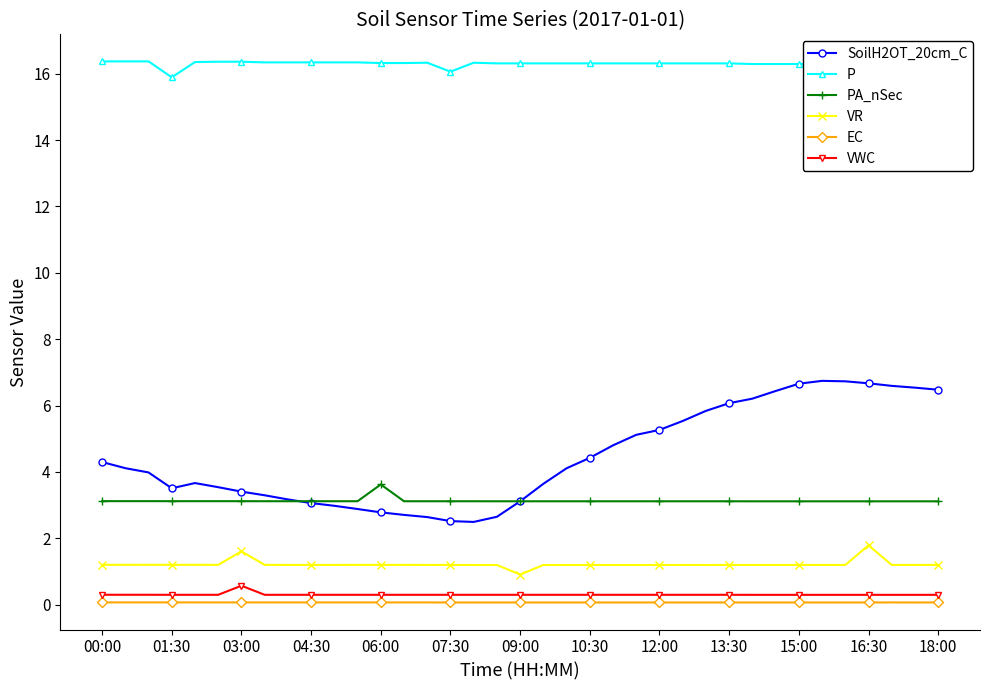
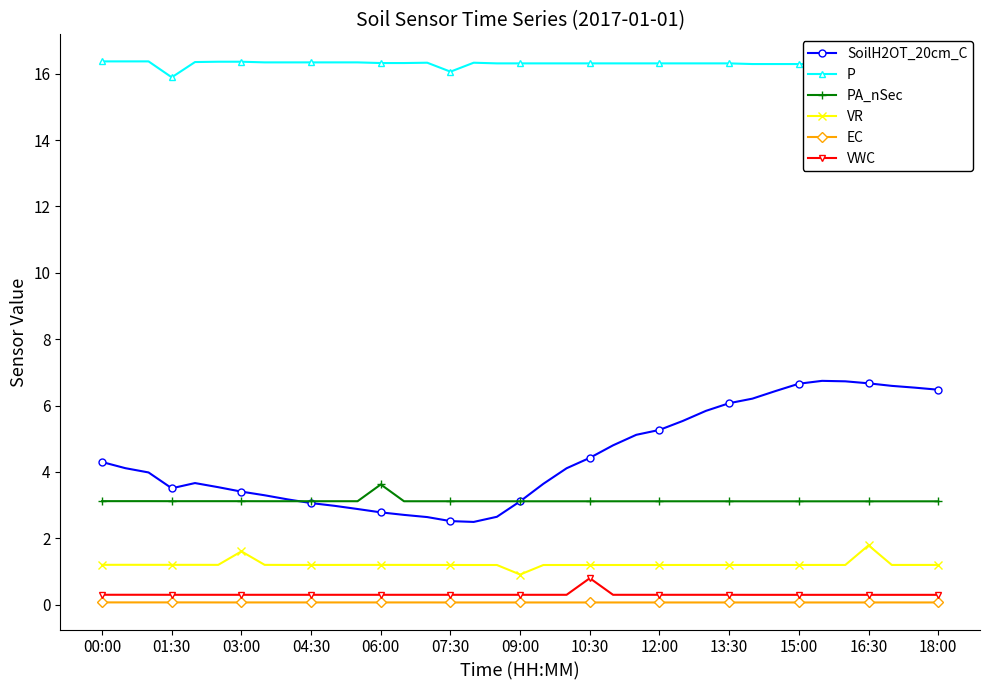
VWC, 03:00: 0.6 -> 0.3
VWC, 10:30: 0.3 -> 0.8
